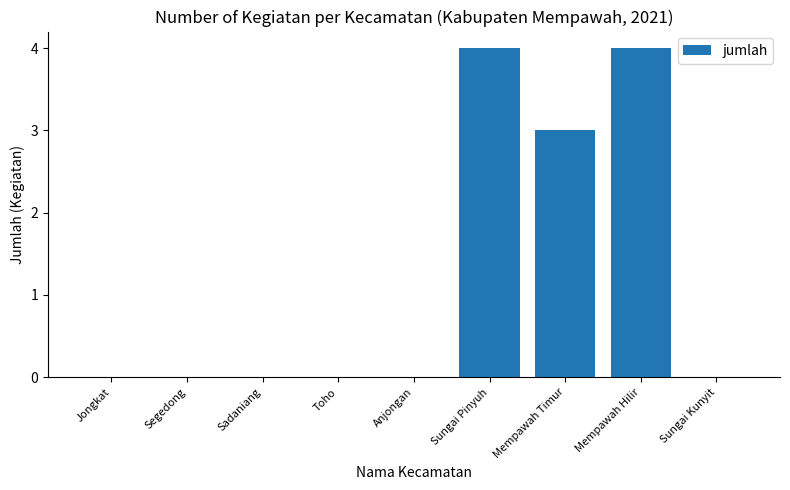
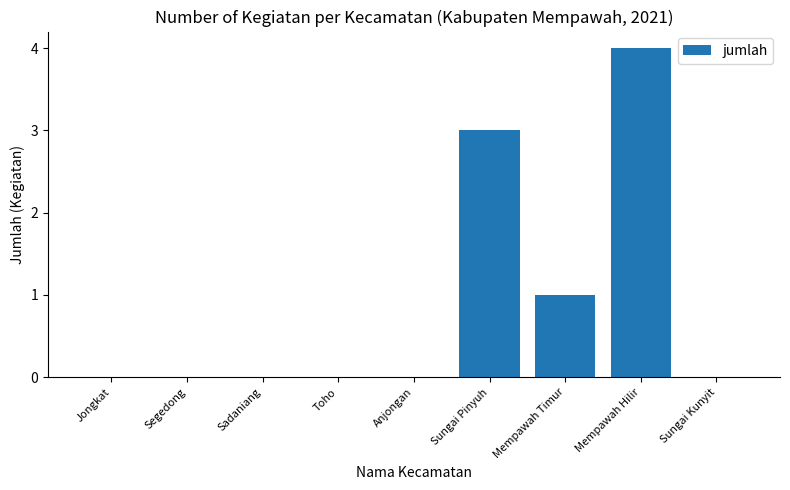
Sungai Pinyuh: 4 -> 3
Mempawah Timur: 3 -> 1
